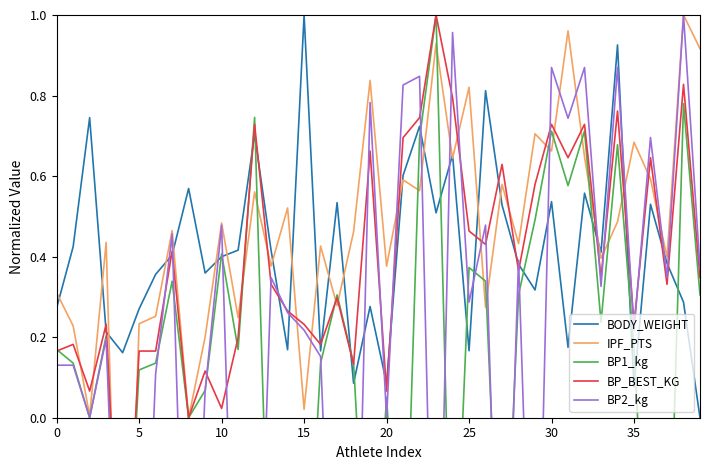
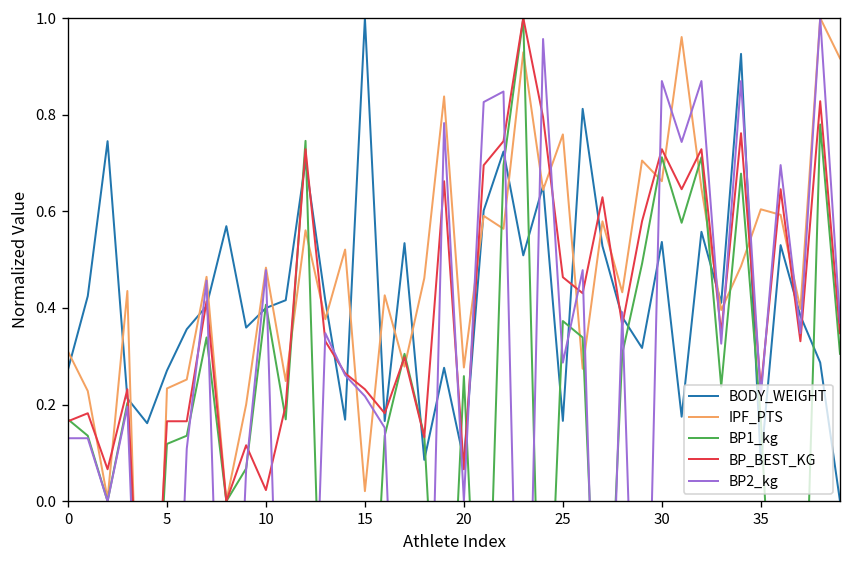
IPF_PTS, 20: 0.38 -> 0.28
BP1_kg, 20: 0.05 -> 0.26
IPF_PTS, 25: 0.82 -> 0.76
IPF_PTS, 35: 0.68 -> 0.60
